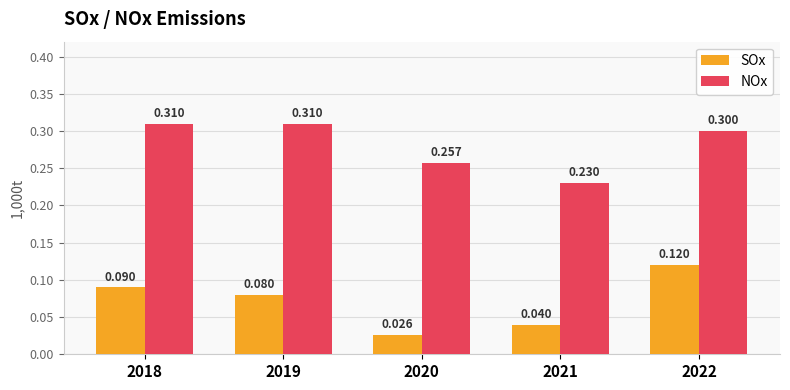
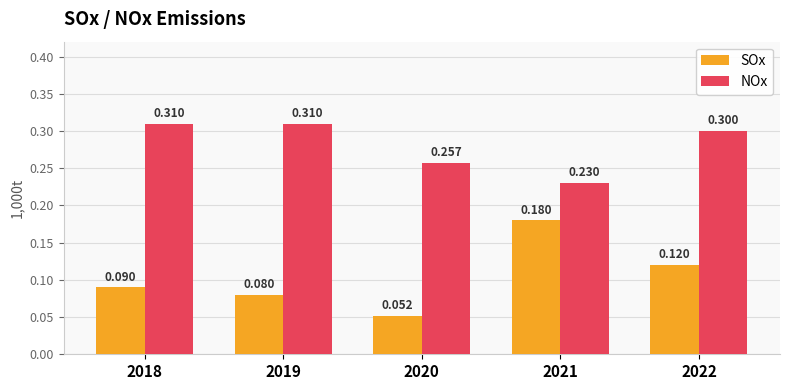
SOx, 2020: 0.026 -> 0.052
SOx, 2021: 0.040 -> 0.180
